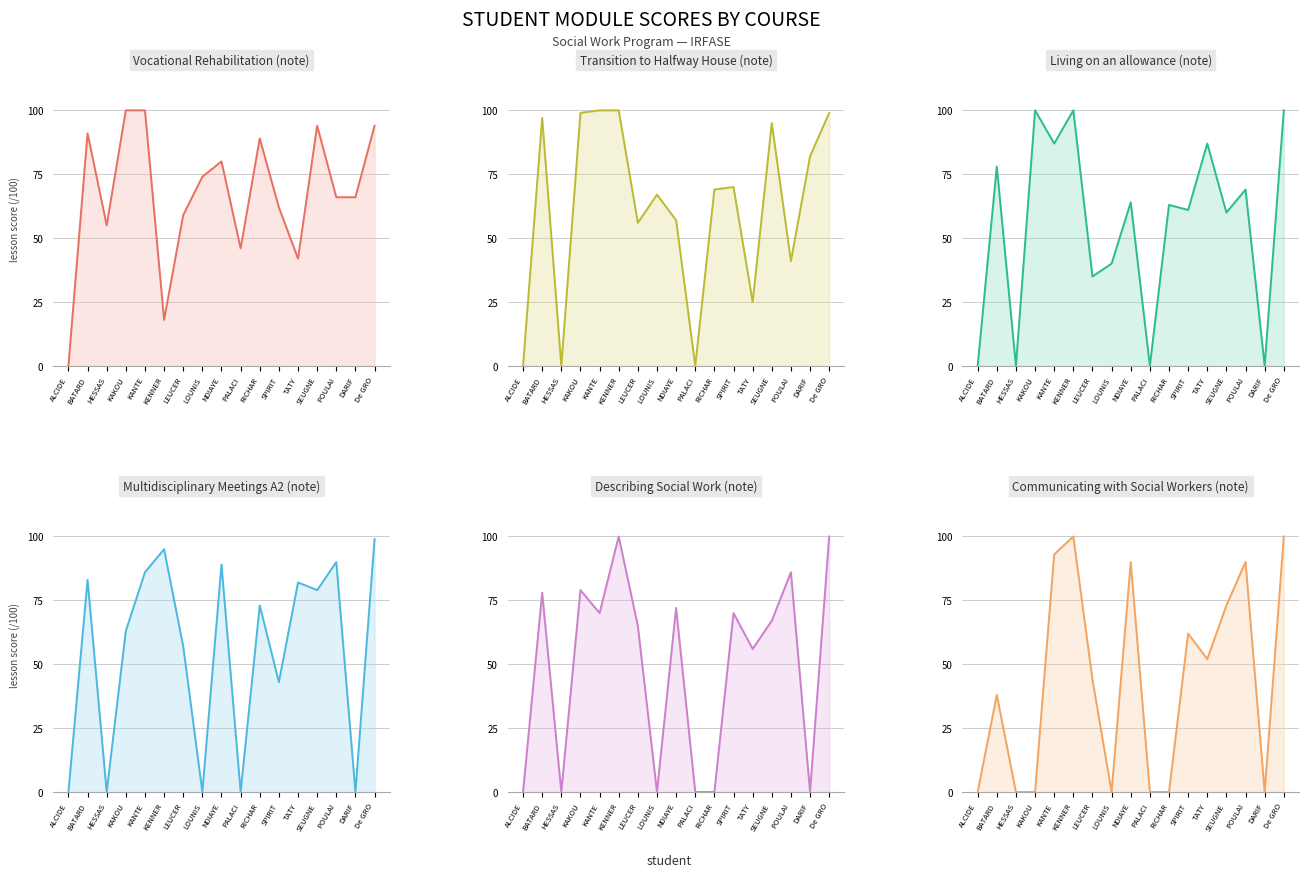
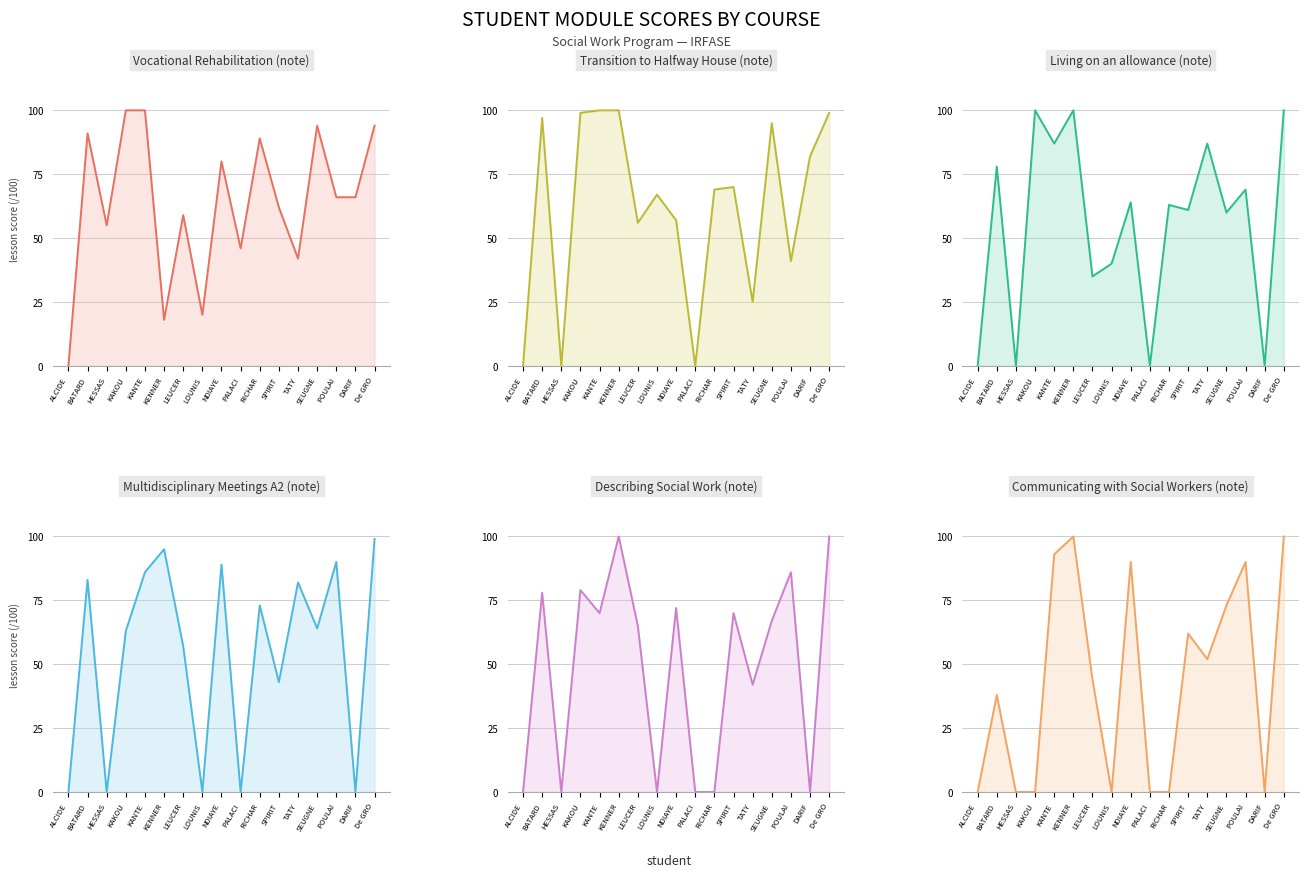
Vocational Rehabilitation (note), LOUNIS: 74 -> 20
Multidisciplinary Meetings A2 (note), SEUGNE: 79 -> 64
Describing Social Work (note), TATY: 56 -> 42
